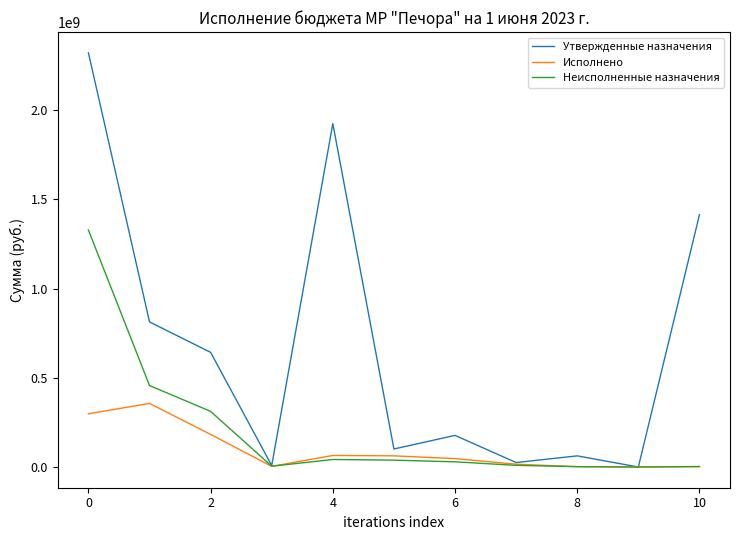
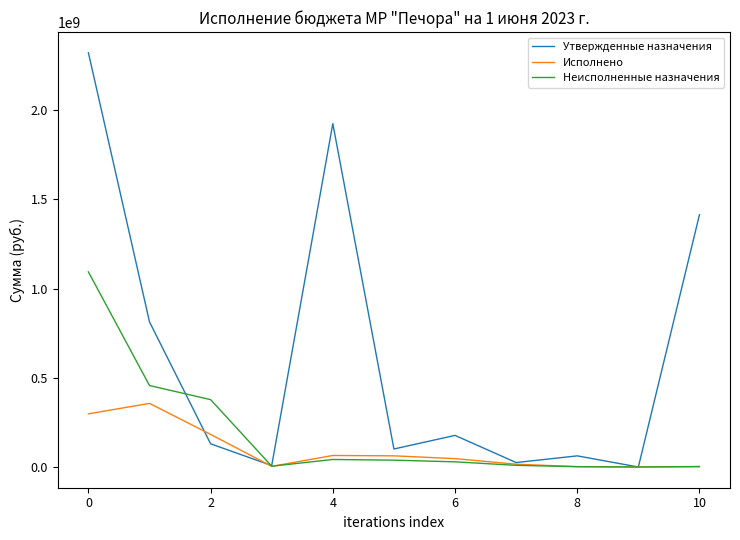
Неисполненные назначения, 0: 1330000000 -> 1090000000
Утвержденные назначения, 2: 640000000 -> 130000000
Неисполненные назначения, 2: 310000000 -> 380000000
